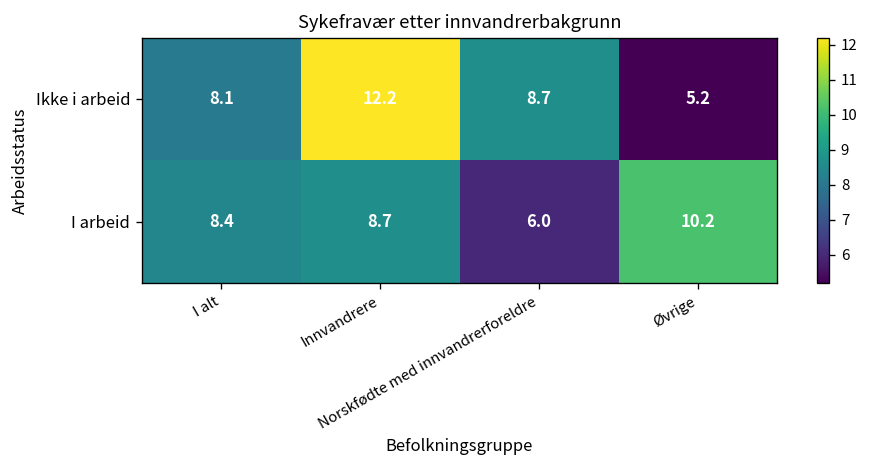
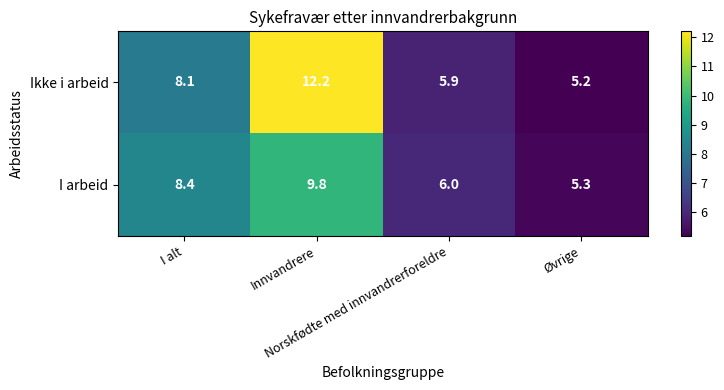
Ikke i arbeid, Norskfødte med innvandrerforeldre: 8.7 -> 5.9
I arbeid, Innvandrere: 8.7 -> 9.8
I arbeid, Øvrige: 10.2 -> 5.3
